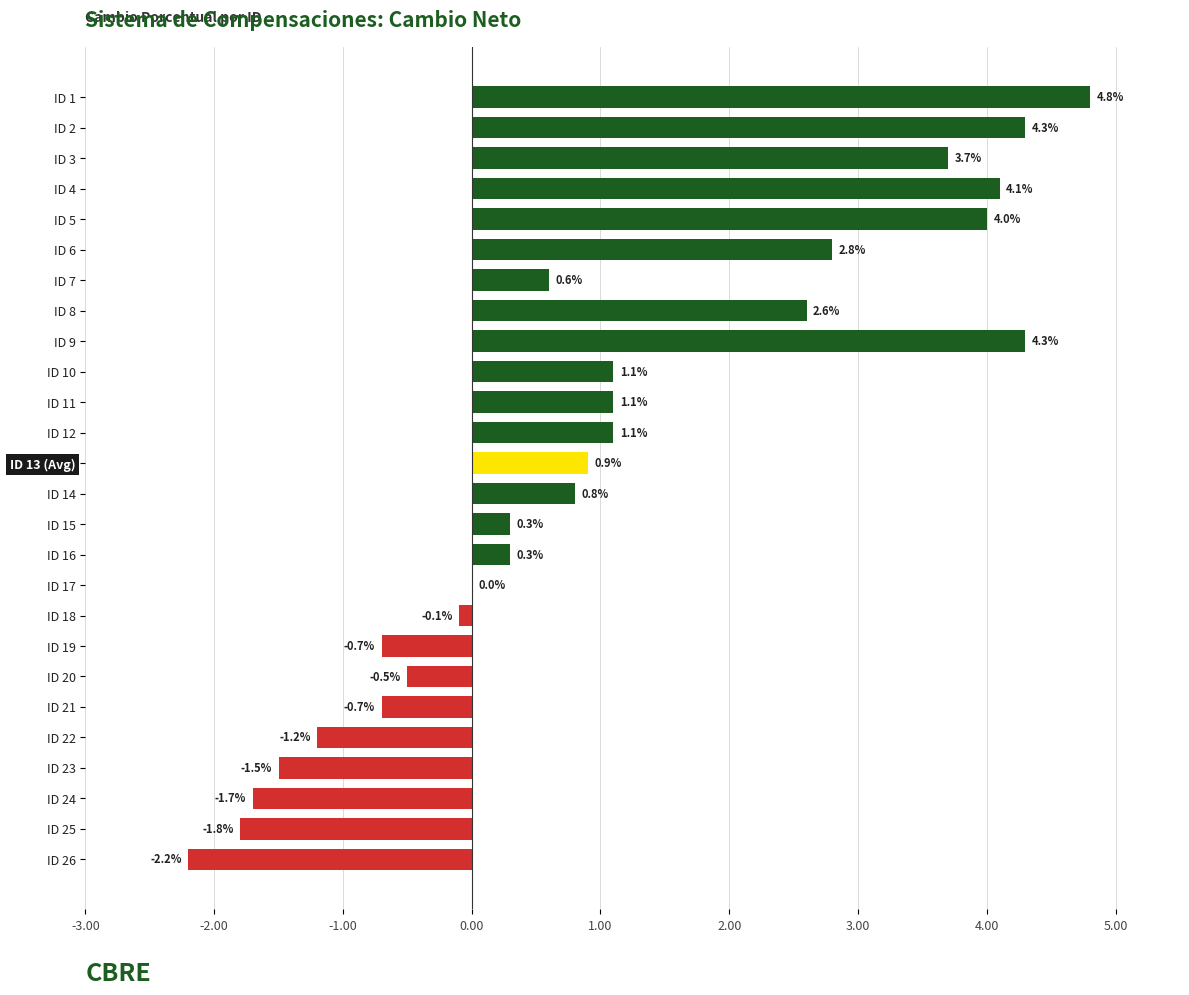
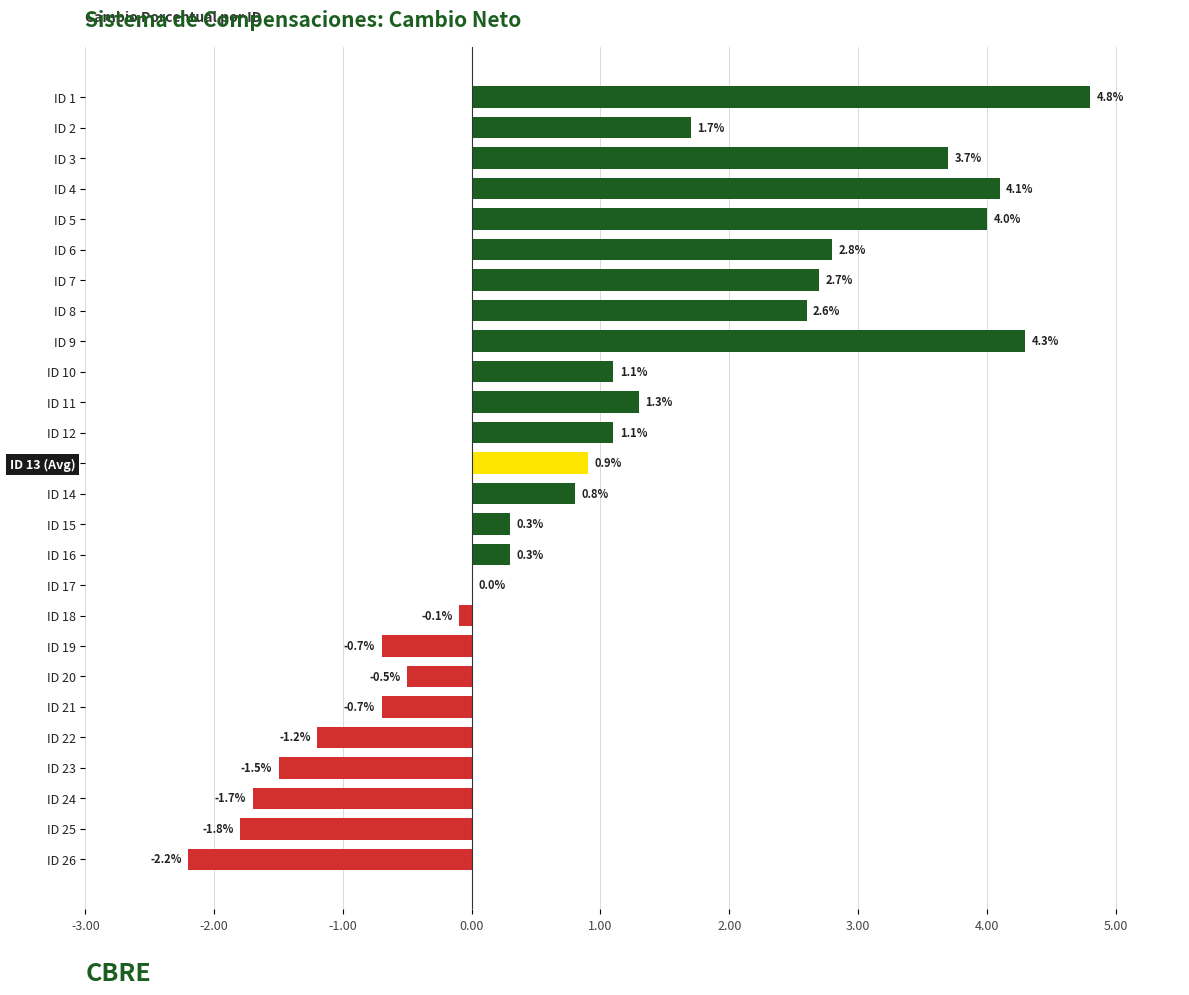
ID 2: 4.3% -> 1.7%
ID 7: 0.6% -> 2.7%
ID 11: 1.1% -> 1.3%
